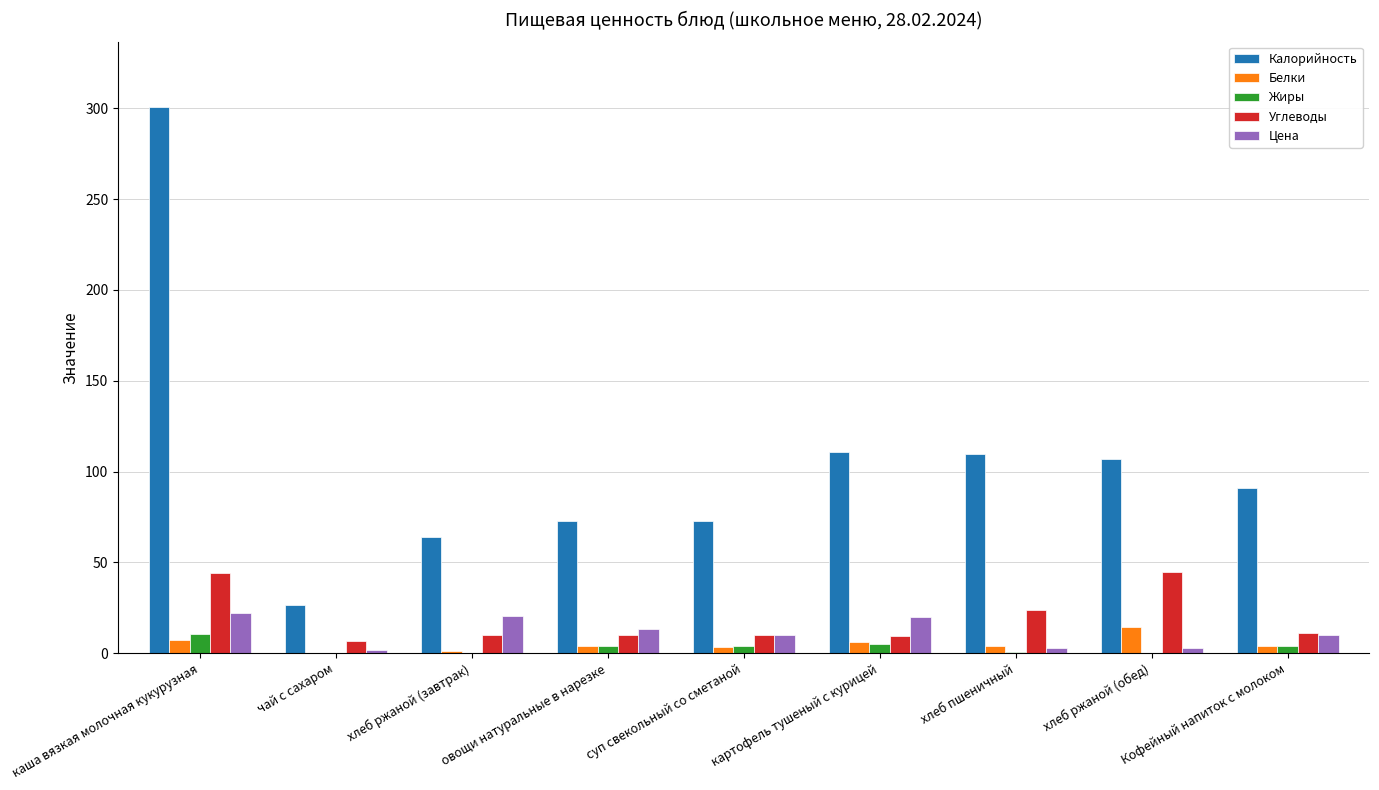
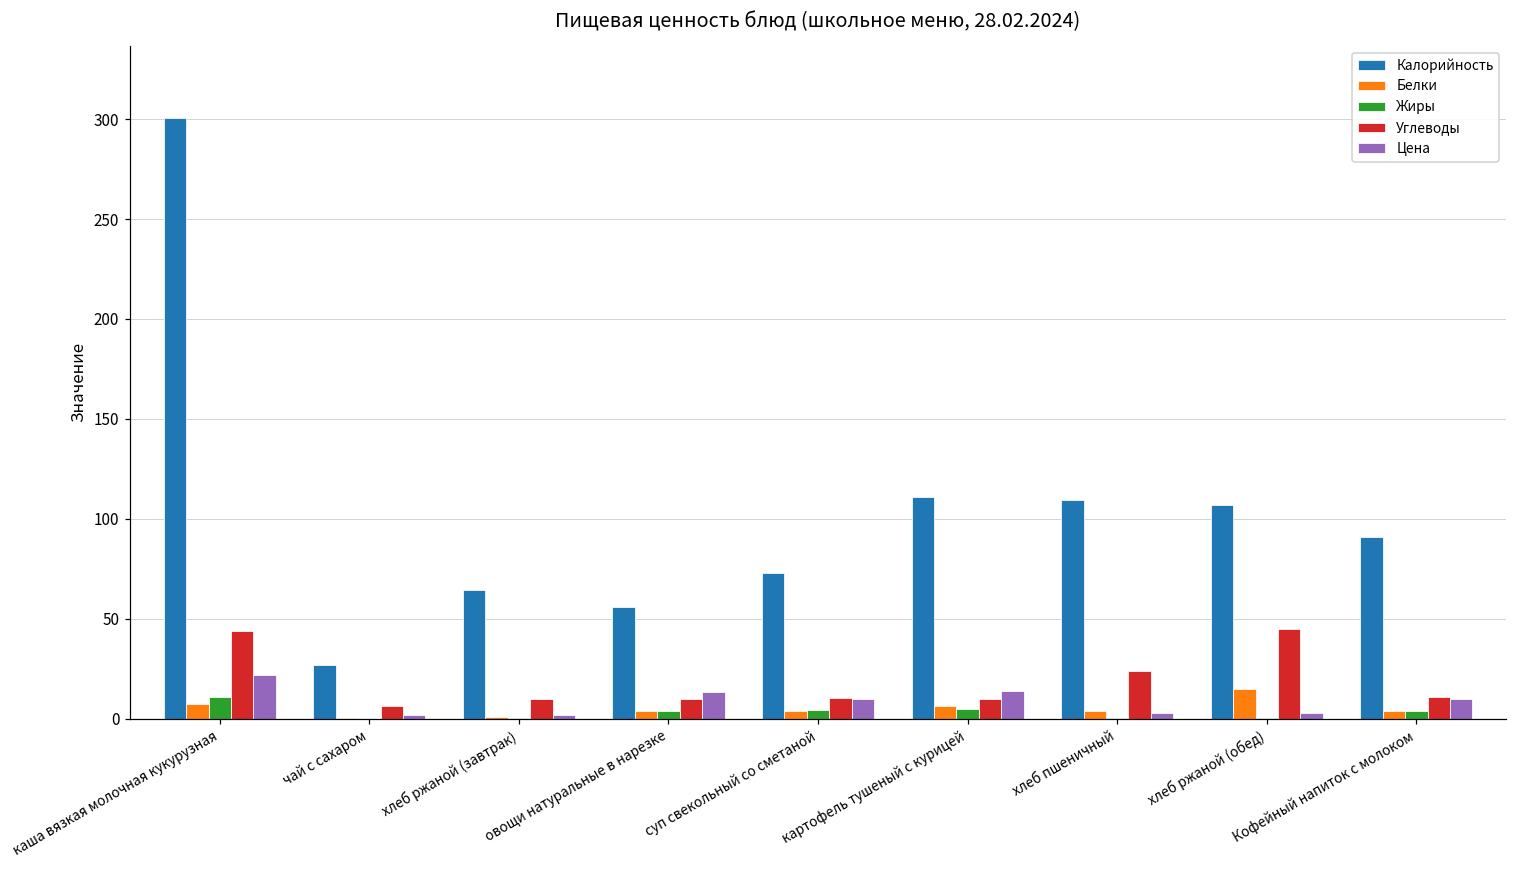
Цена, хлеб ржаной (завтрак): 21 -> 2
Калорийность, овощи натуральные в нарезке: 73 -> 56
Цена, картофель тушеный с курицей: 20 -> 14
